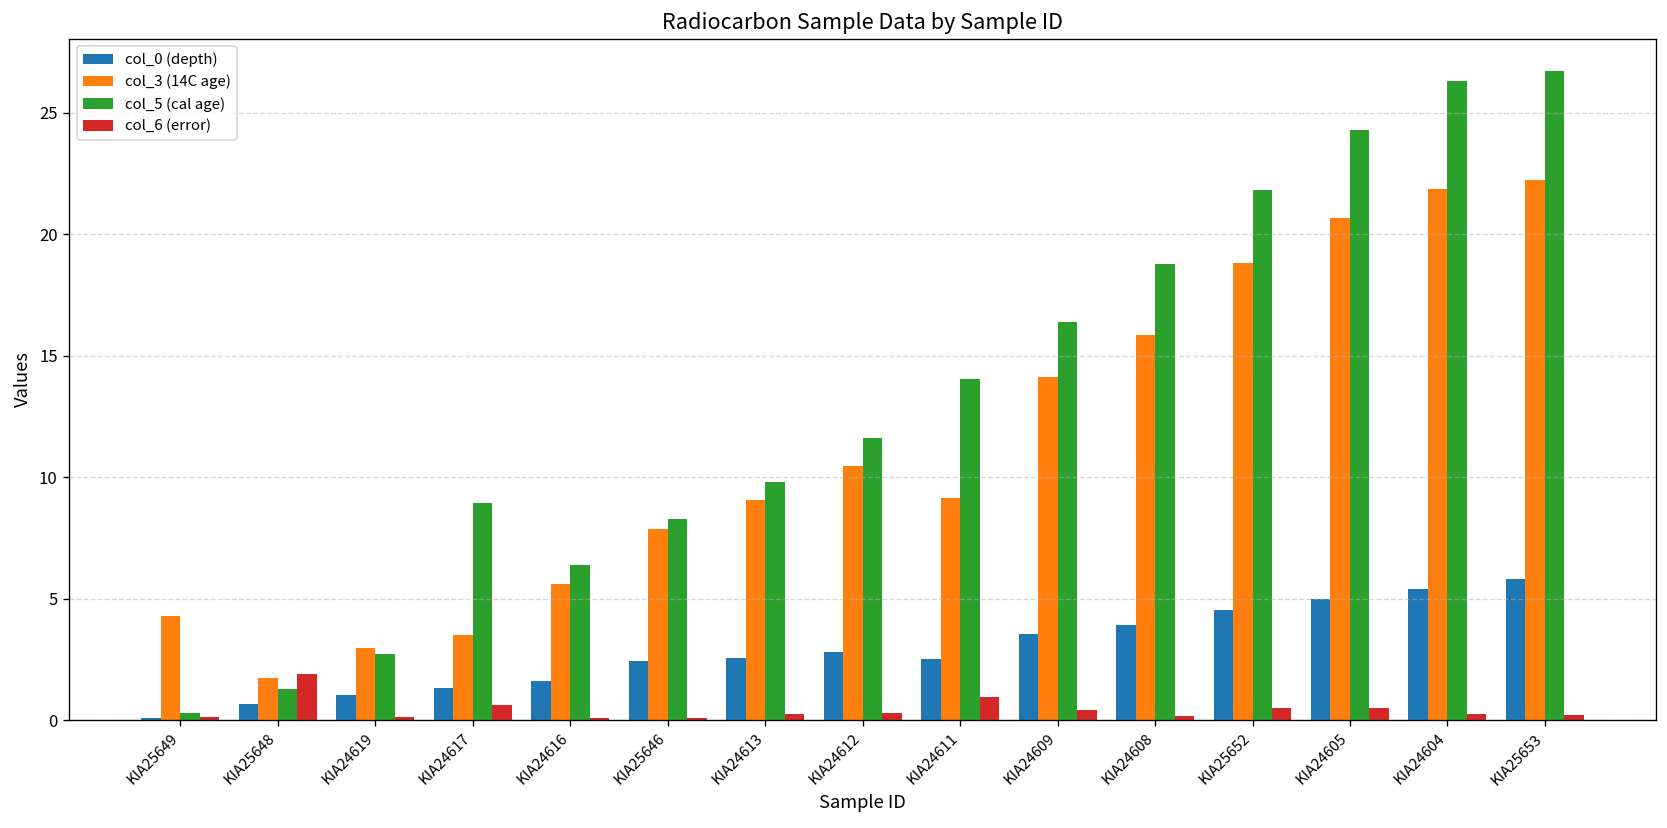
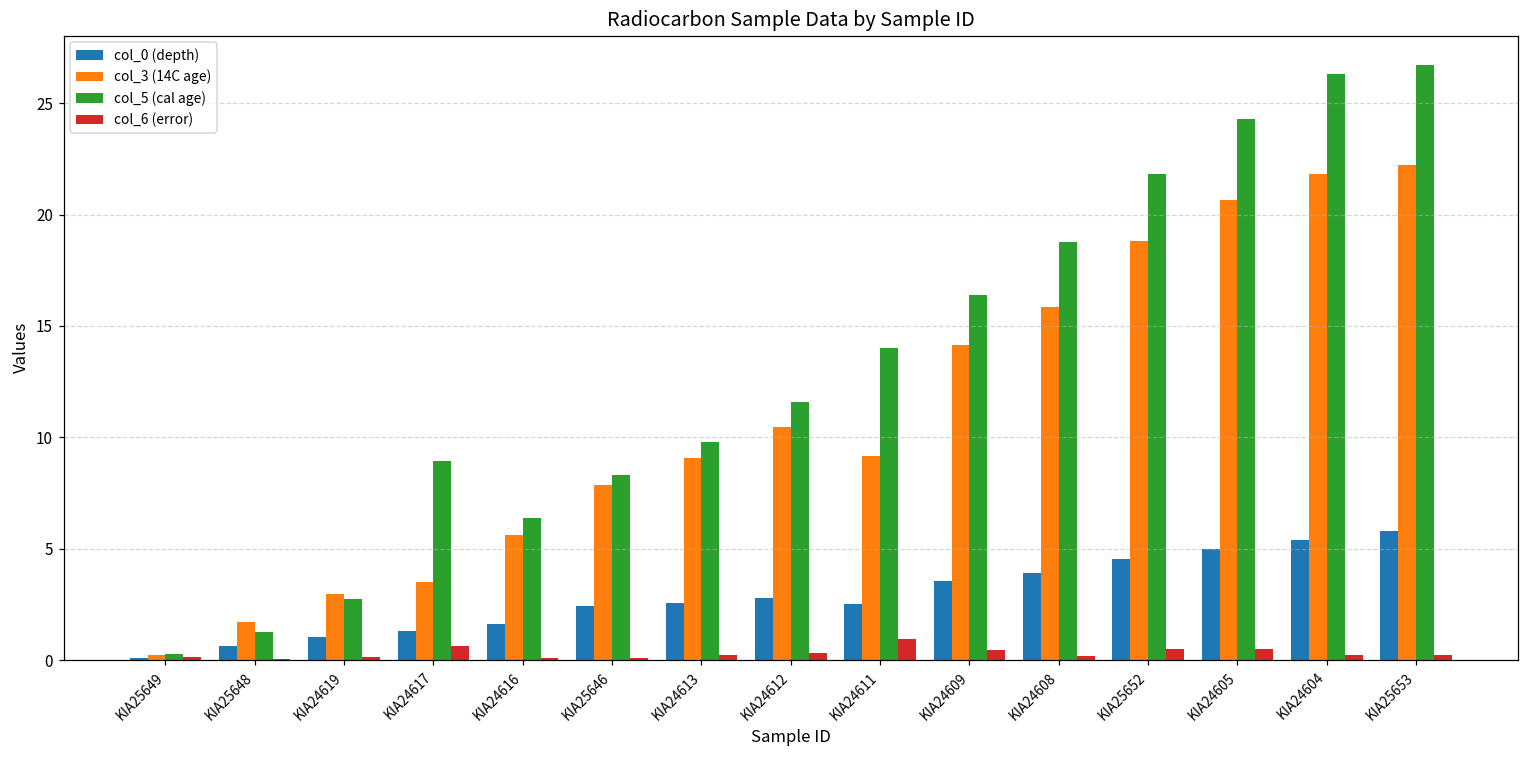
col_3 (14C age), KIA25649: 4.3 -> 0.2
col_6 (error), KIA25648: 1.9 -> 0.1
